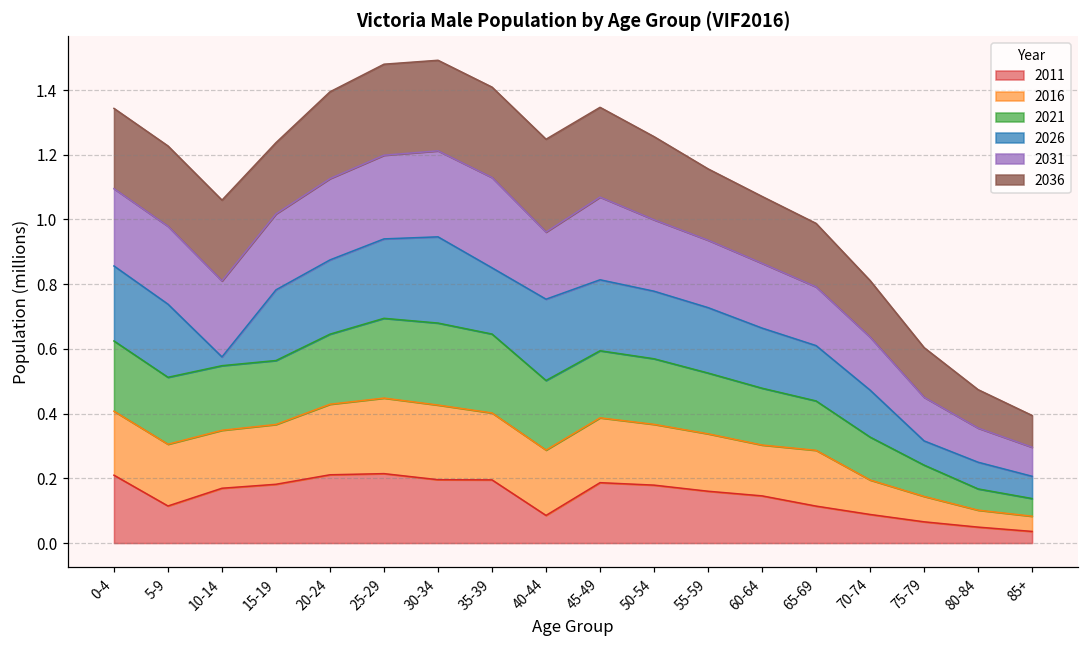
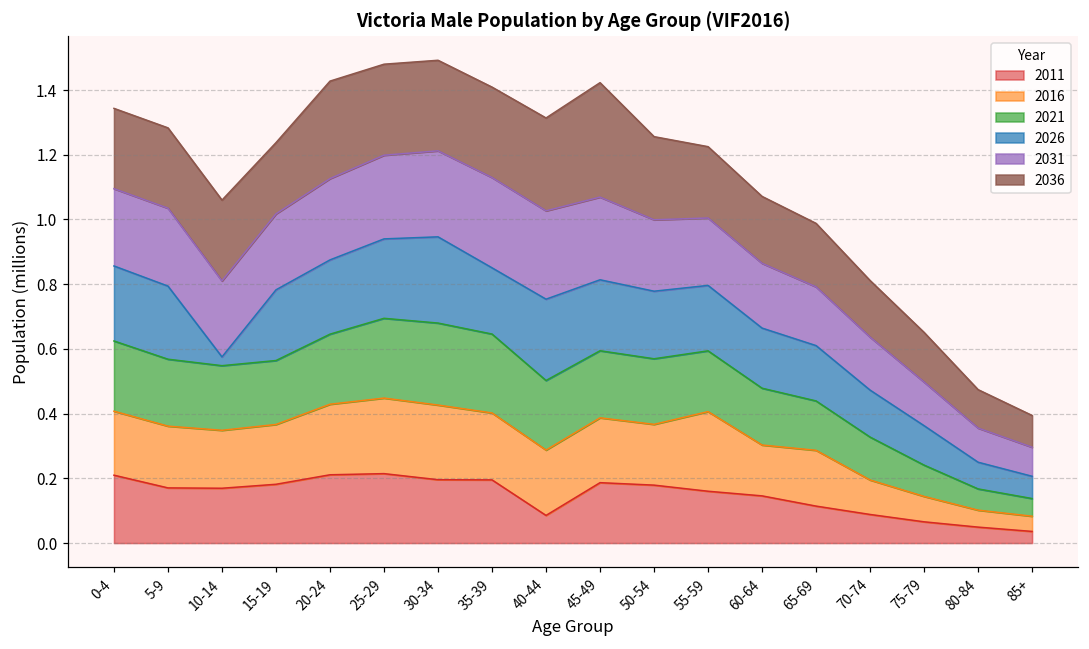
2011, 5-9: 0.11 -> 0.17
2036, 20-24: 0.27 -> 0.30
2031, 40-44: 0.21 -> 0.27
2036, 45-49: 0.28 -> 0.35
2016, 55-59: 0.18 -> 0.25
2026, 75-79: 0.07 -> 0.12
